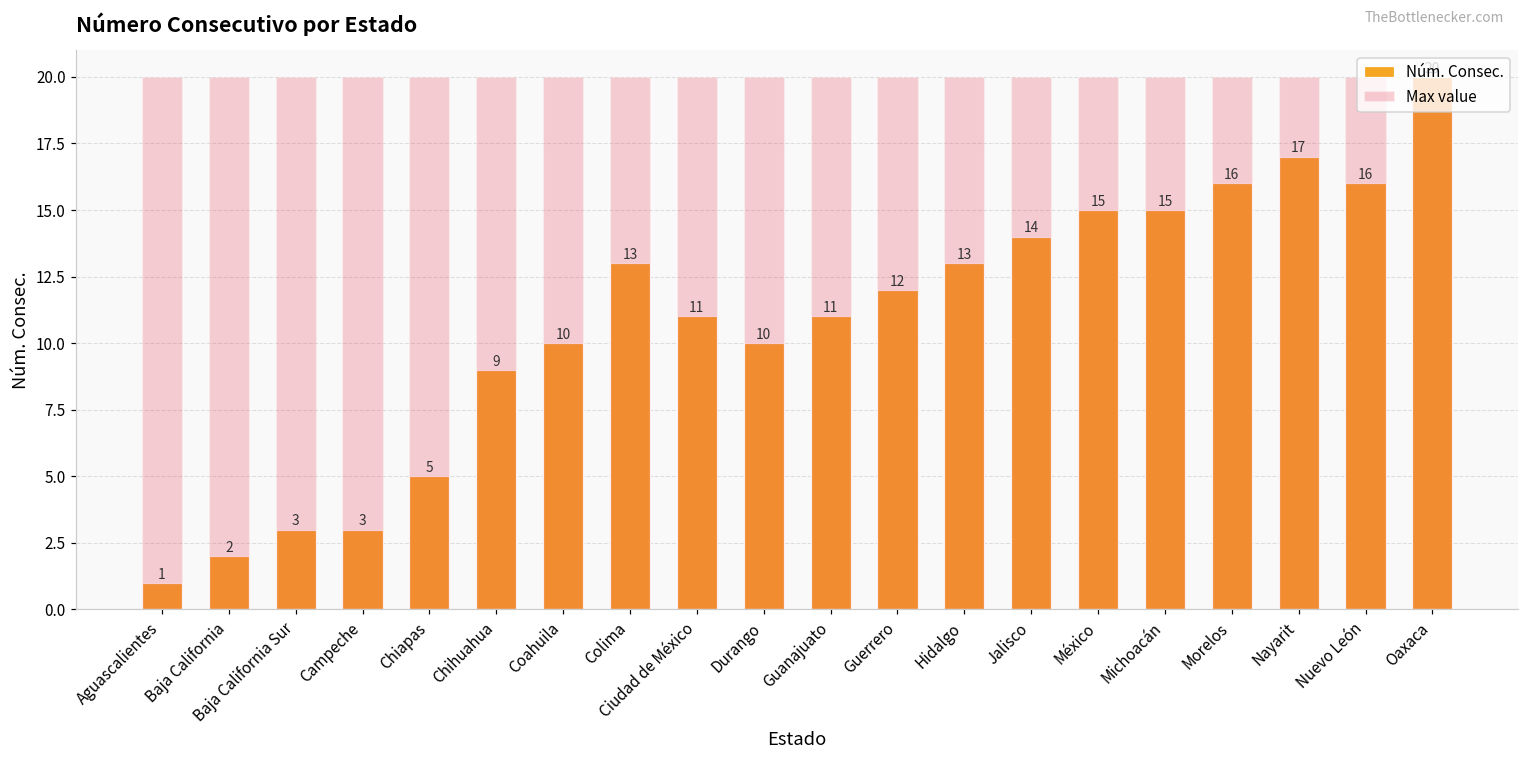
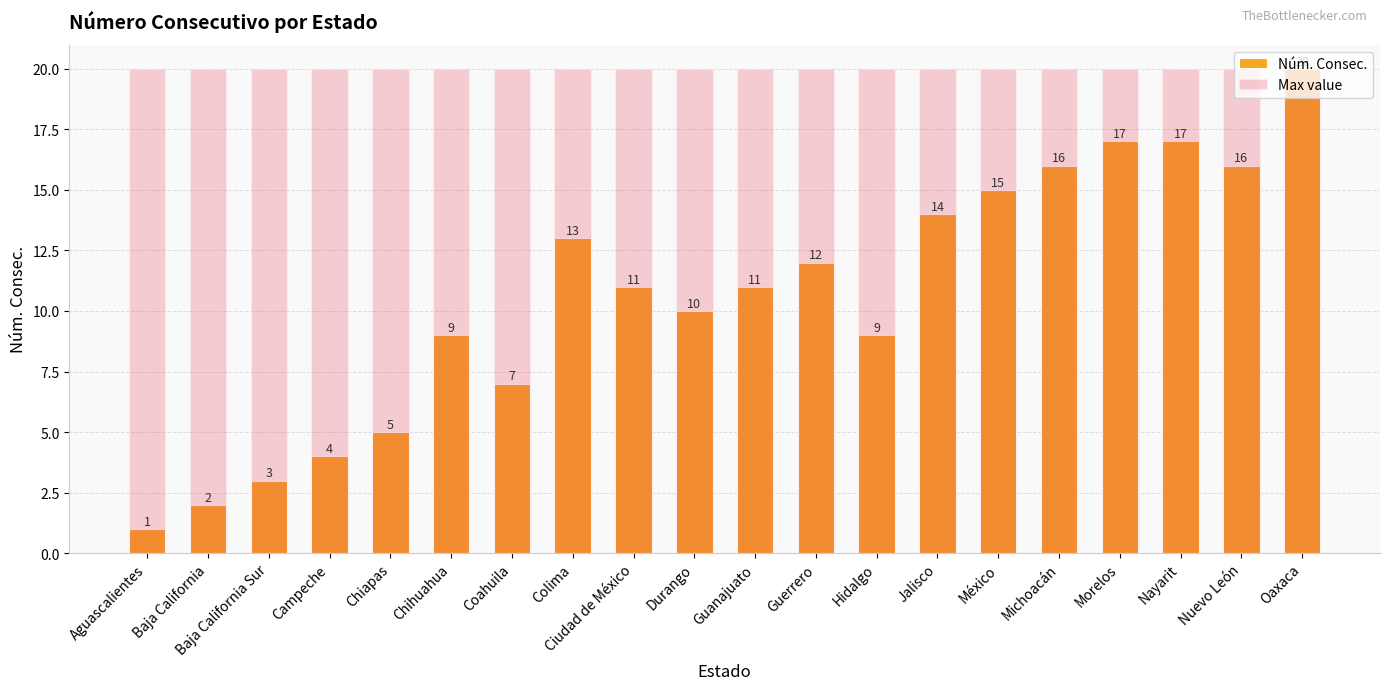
Núm. Consec., Campeche: 3 -> 4
Núm. Consec., Coahuila: 10 -> 7
Núm. Consec., Hidalgo: 13 -> 9
Núm. Consec., Michoacán: 15 -> 16
Núm. Consec., Morelos: 16 -> 17
